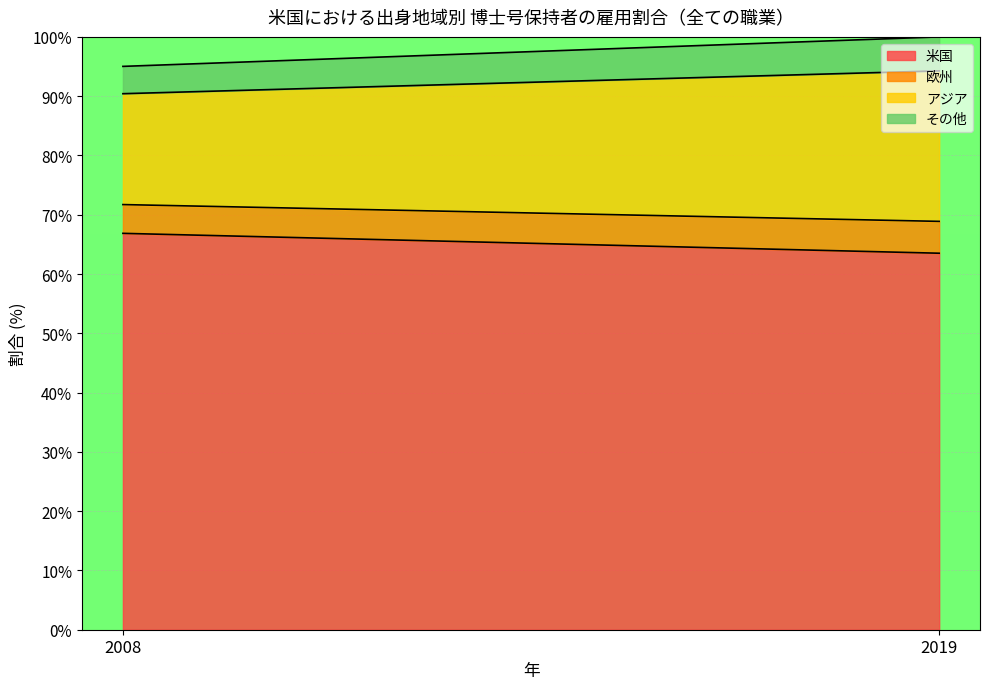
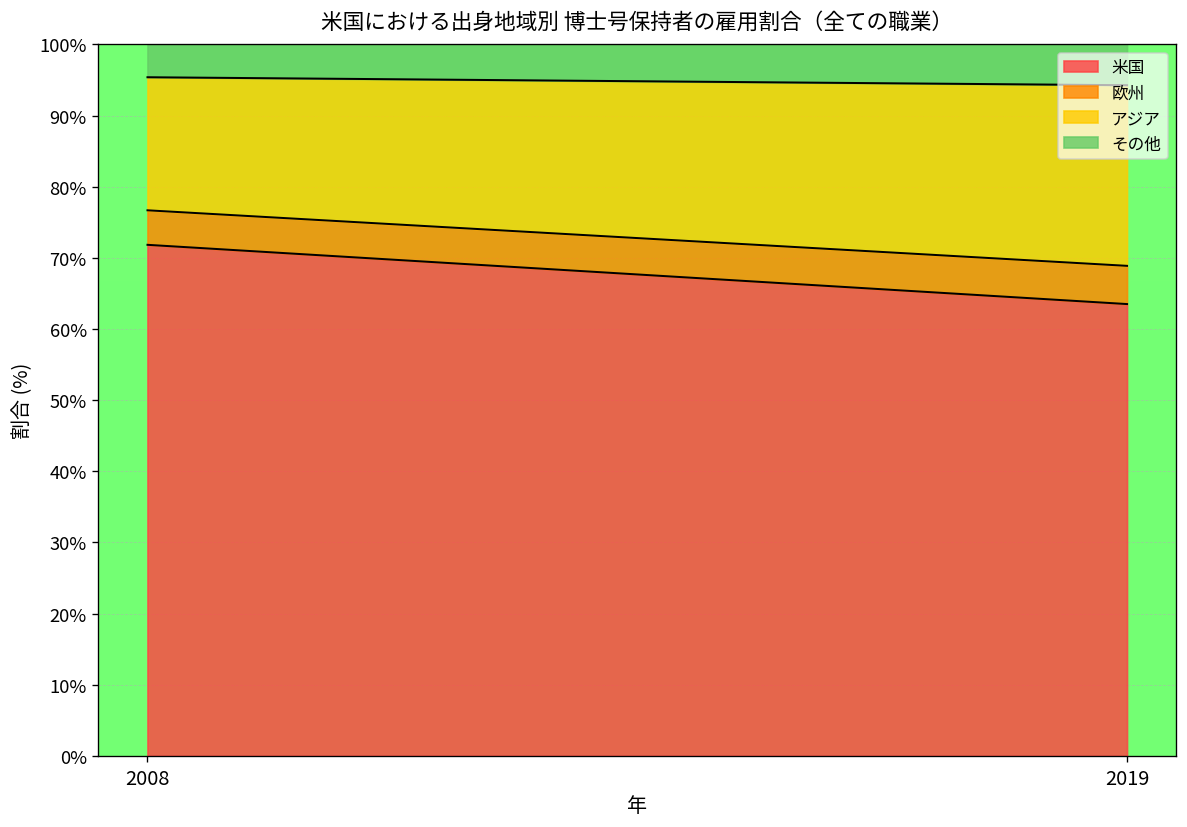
米国, 2008: 67% -> 72%
